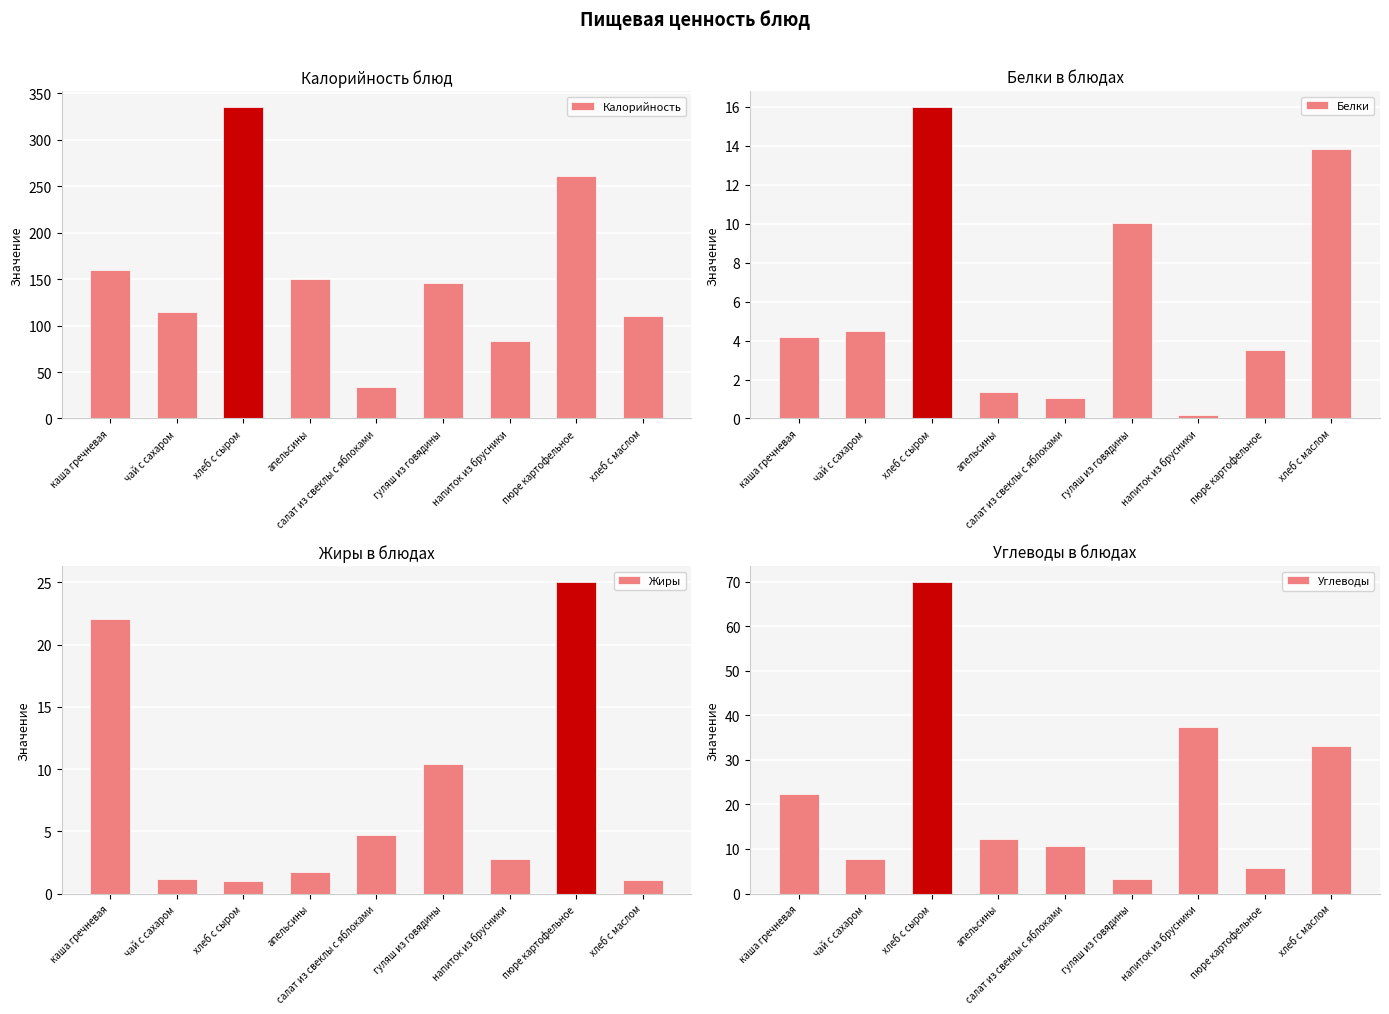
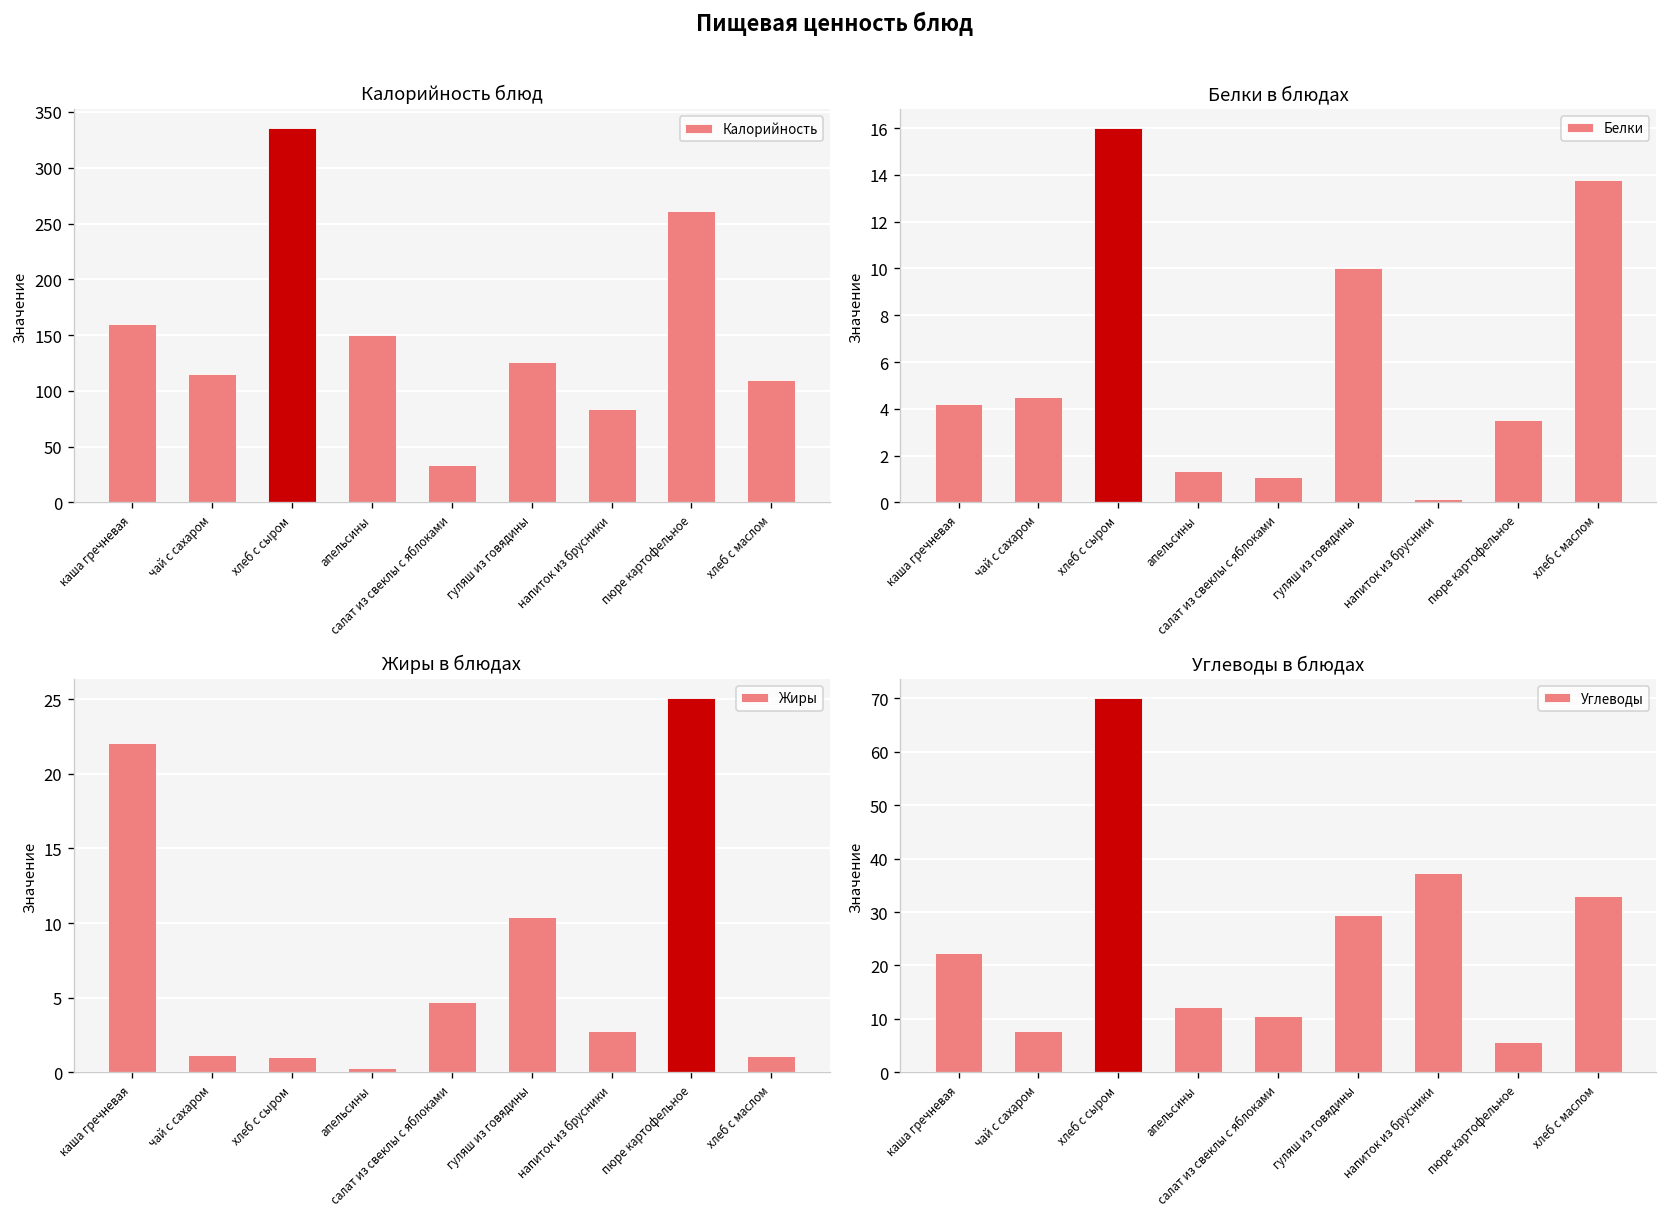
Калорийность блюд, гуляш из говядины: 150 -> 130
Жиры в блюдах, апельсины: 1.7 -> 0.3
Углеводы в блюдах, гуляш из говядины: 3 -> 30
